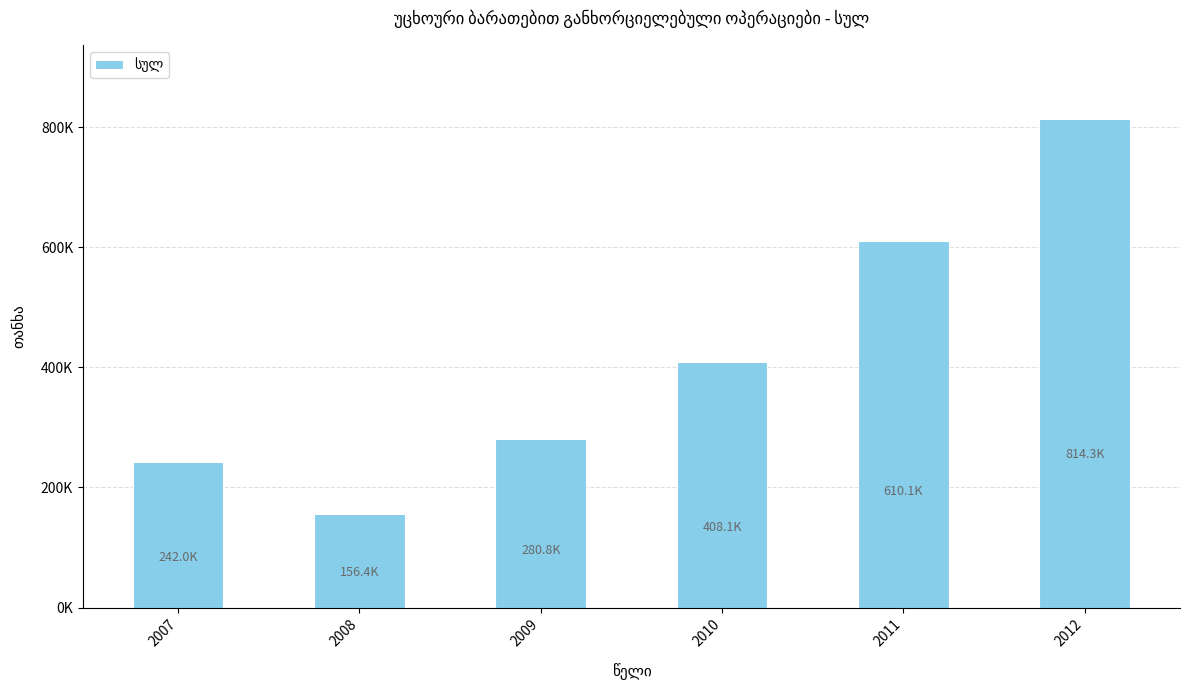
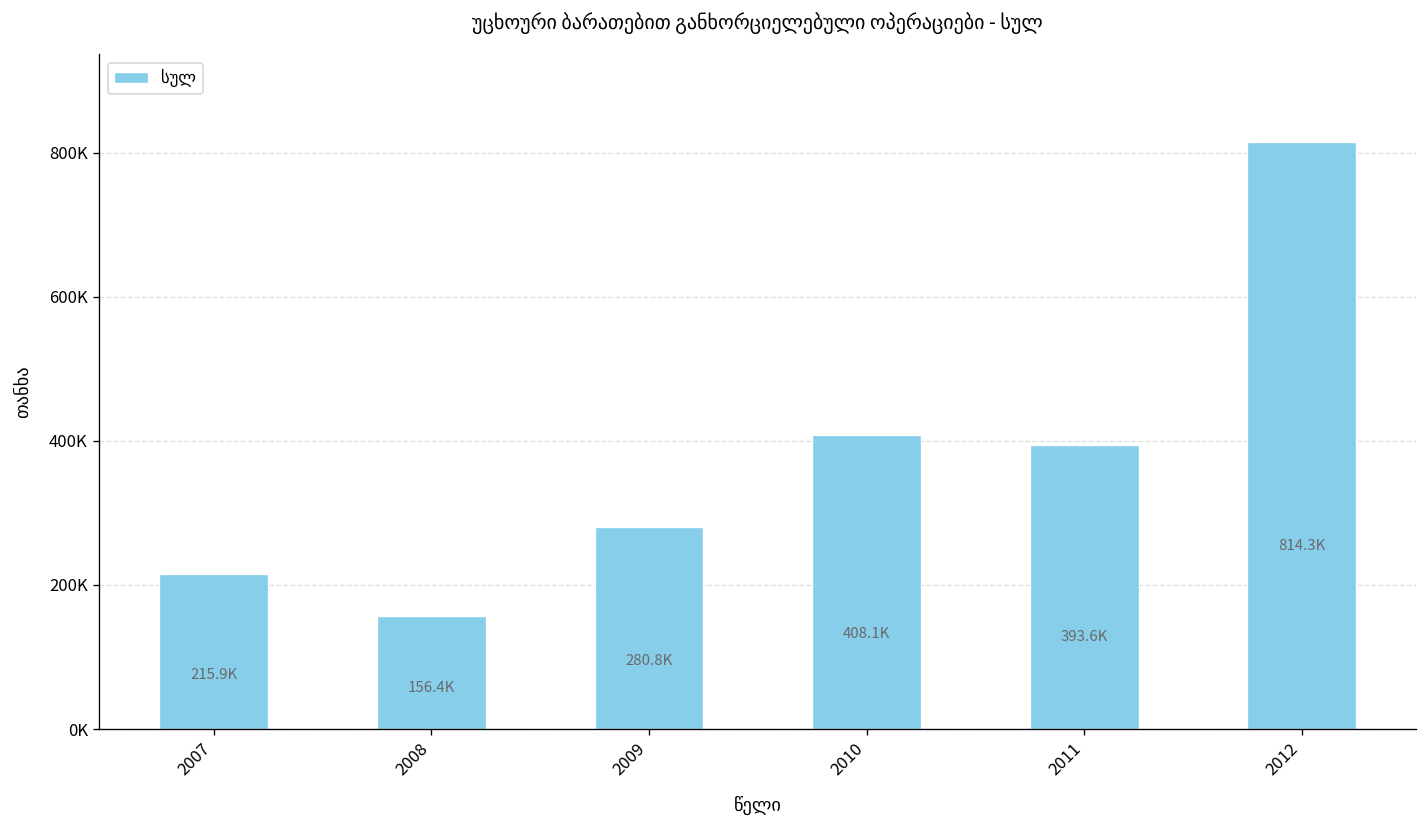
2007: 242.0K -> 215.9K
2011: 610.1K -> 393.6K
